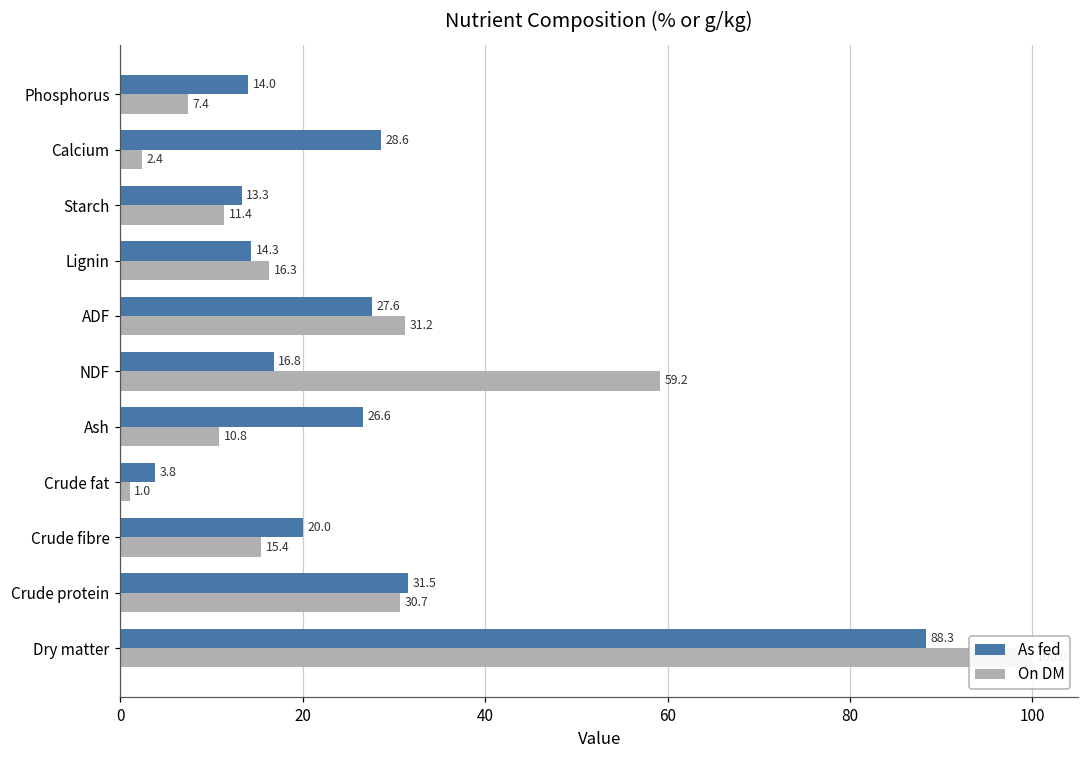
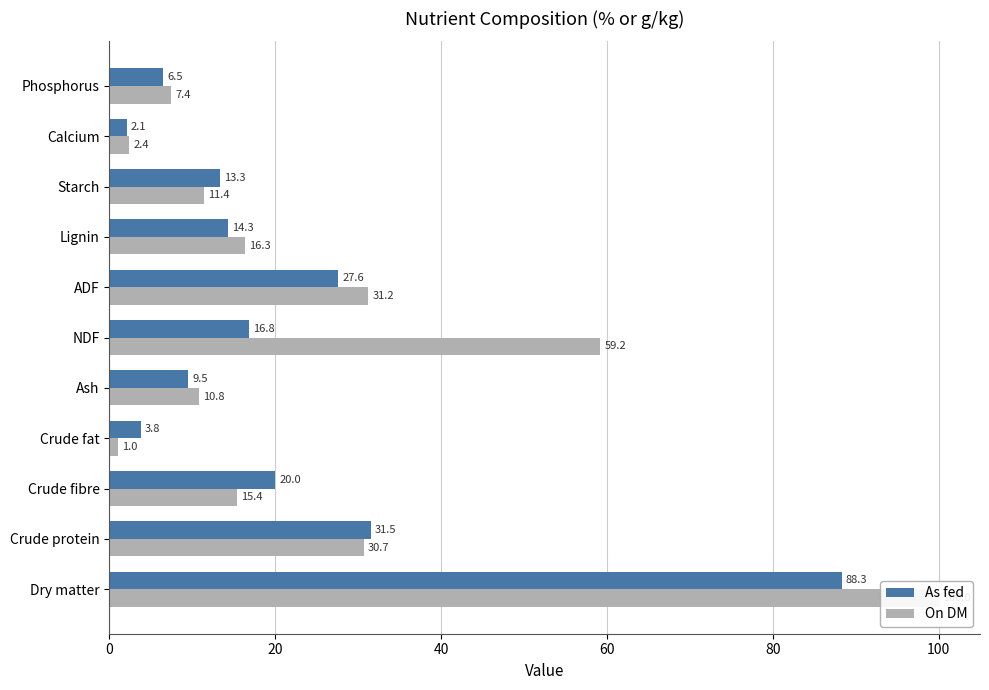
As fed, Phosphorus: 14.0 -> 6.5
As fed, Calcium: 28.6 -> 2.1
As fed, Ash: 26.6 -> 9.5
